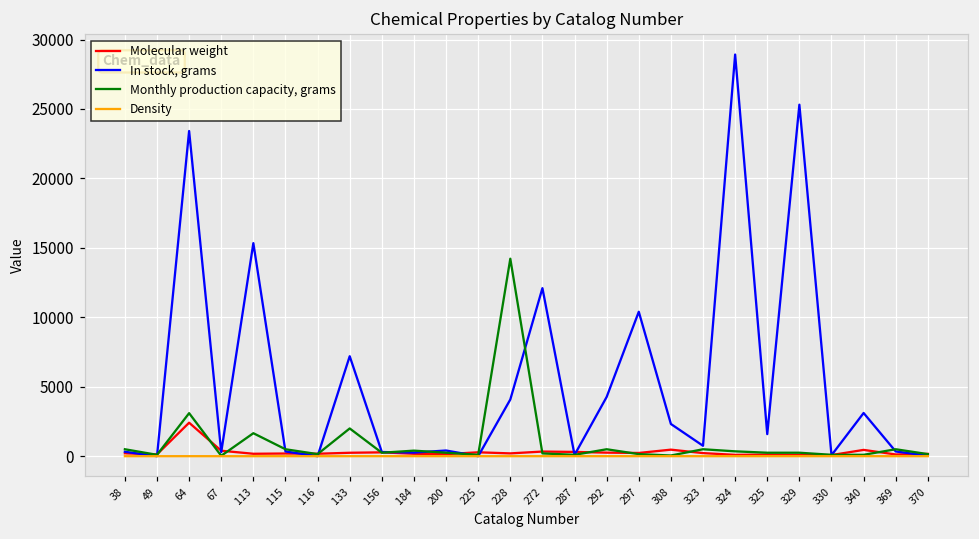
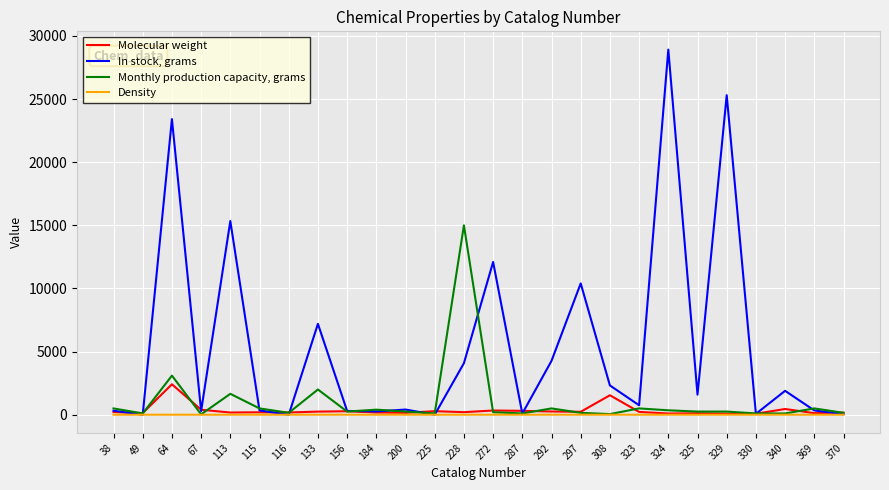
Monthly production capacity, grams, 228: 14200 -> 15000
Molecular weight, 308: 500 -> 1500
In stock, grams, 340: 3100 -> 1900
